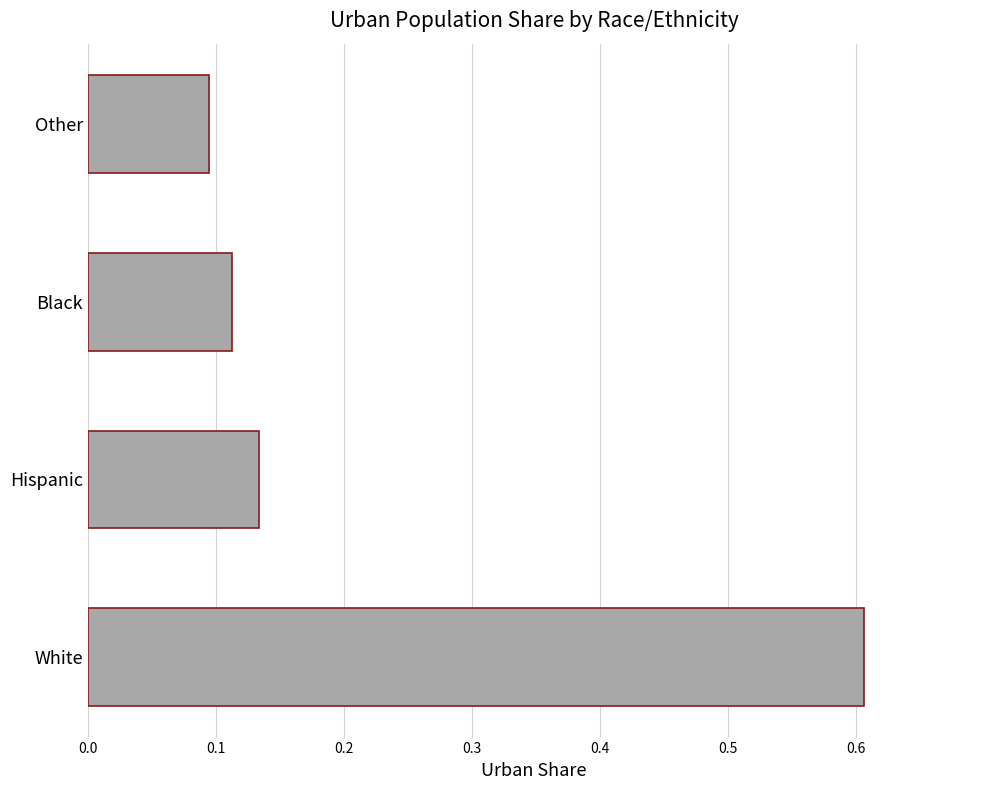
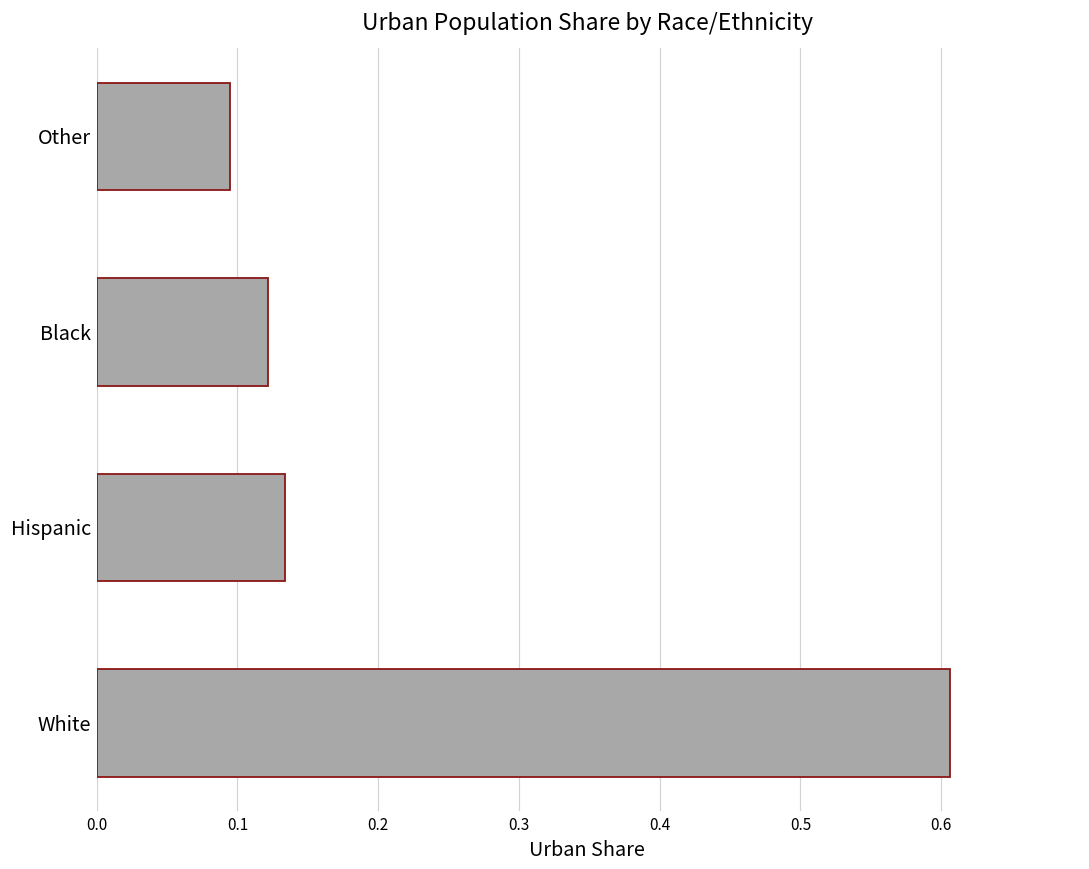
Black: 0.113 -> 0.122
